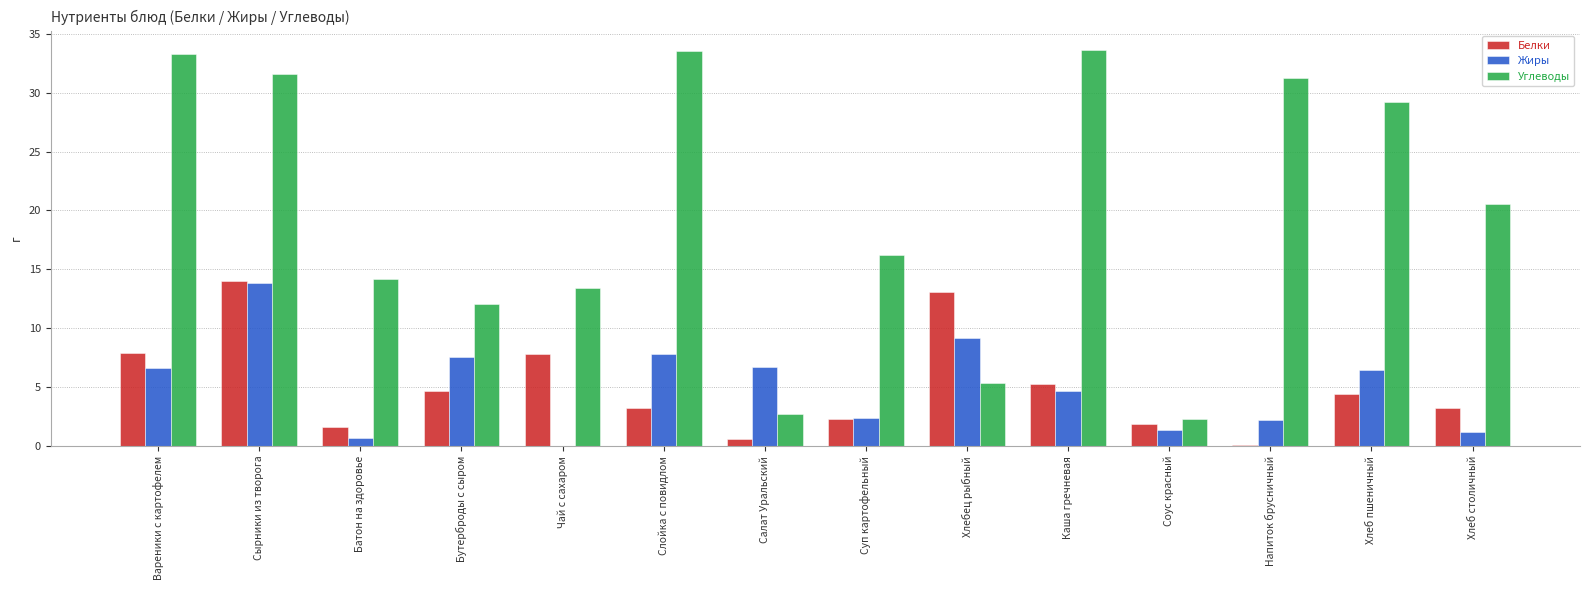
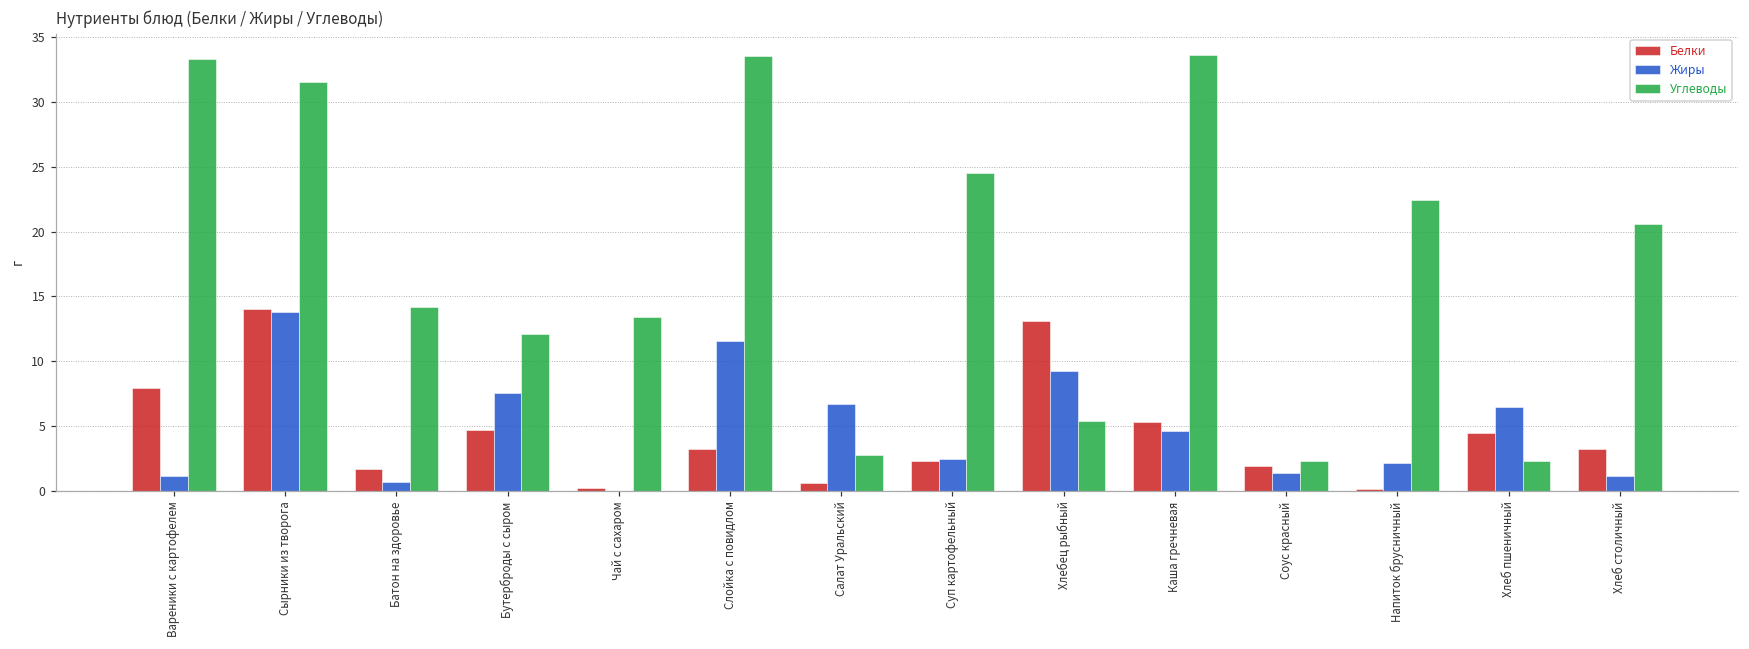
Жиры, Вареники с картофелем: 6.7 -> 1.1
Белки, Чай с сахаром: 7.9 -> 0.2
Жиры, Слойка с повидлом: 7.8 -> 11.6
Углеводы, Суп картофельный: 16.2 -> 24.5
Углеводы, Напиток брусничный: 31.3 -> 22.4
Углеводы, Хлеб пшеничный: 29.2 -> 2.3
